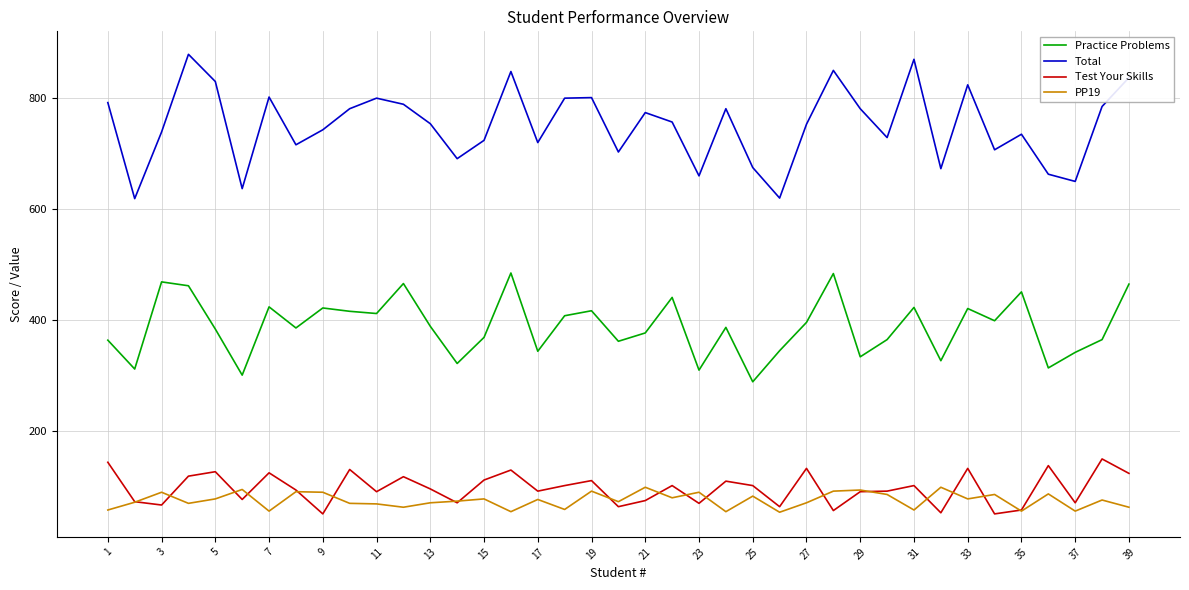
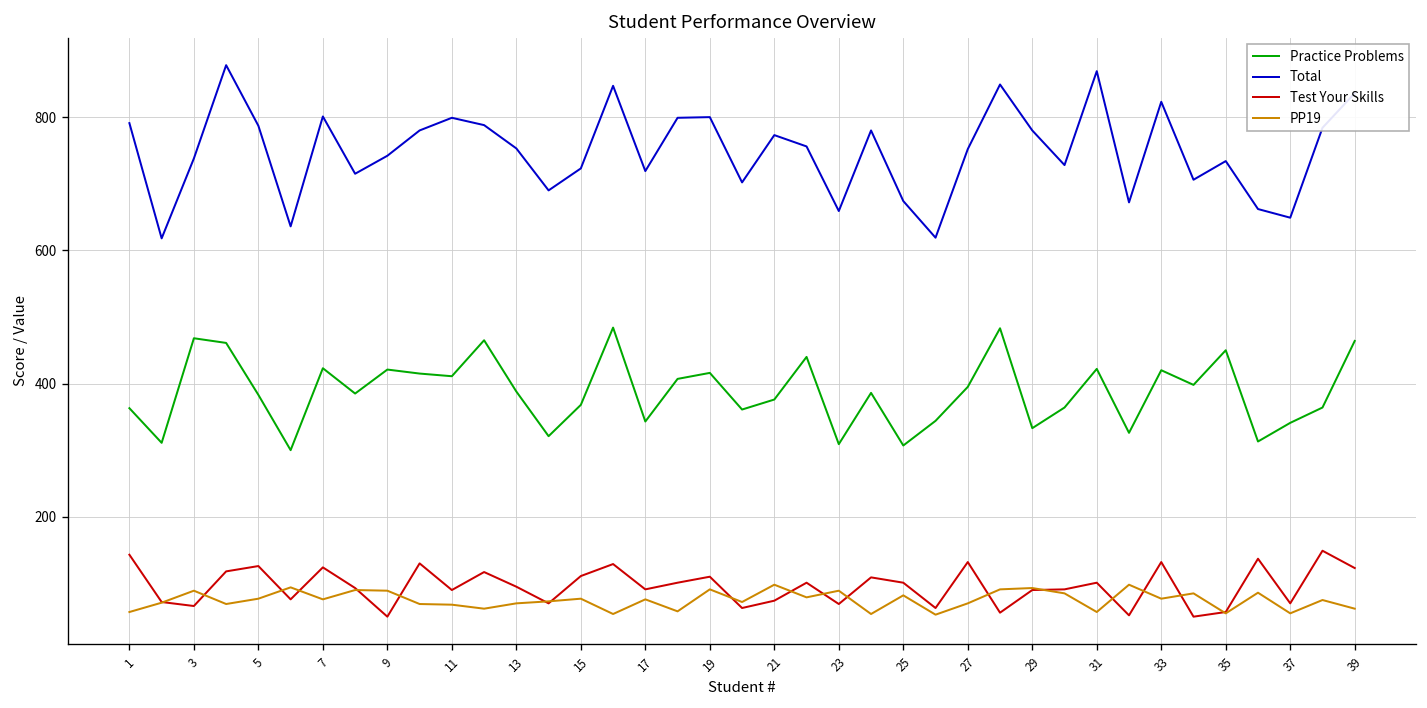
Total, 5: 830 -> 790
PP19, 7: 60 -> 80
Practice Problems, 25: 290 -> 310
